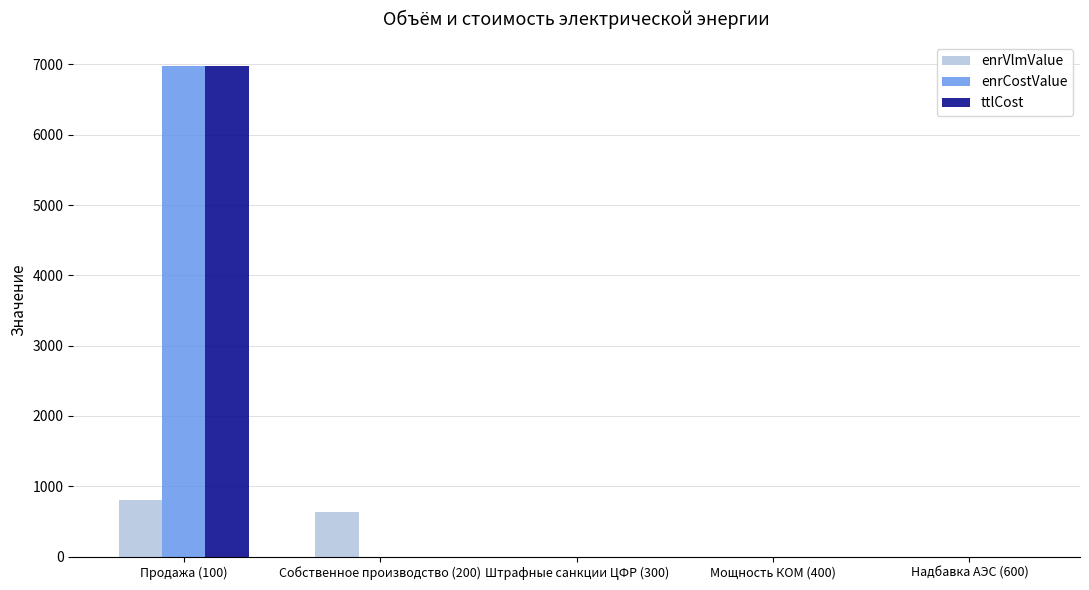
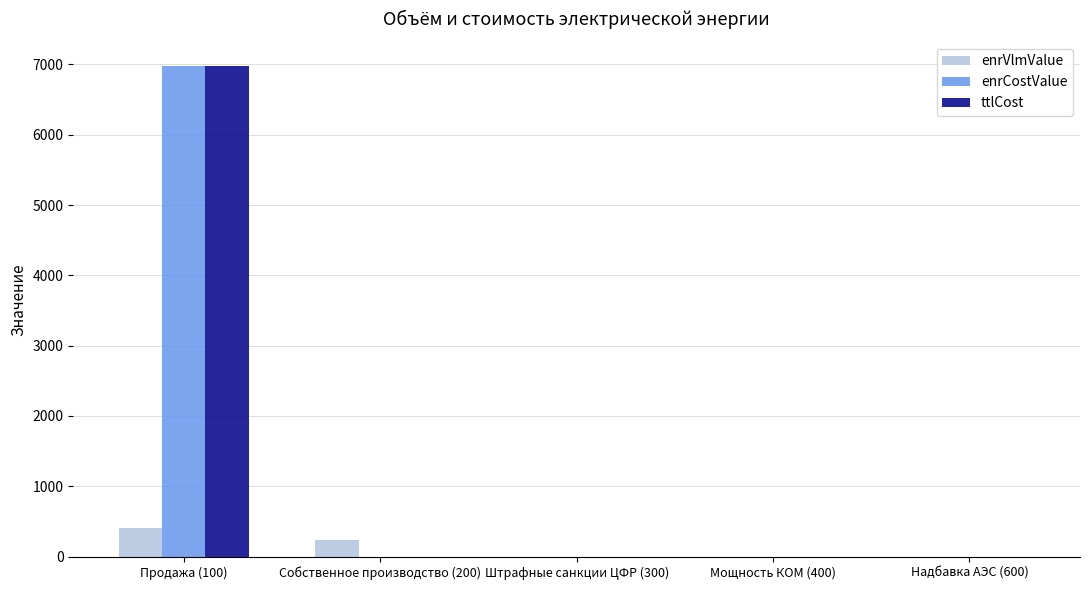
enrVlmValue, Продажа (100): 800 -> 400
enrVlmValue, Собственное производство (200): 600 -> 200
